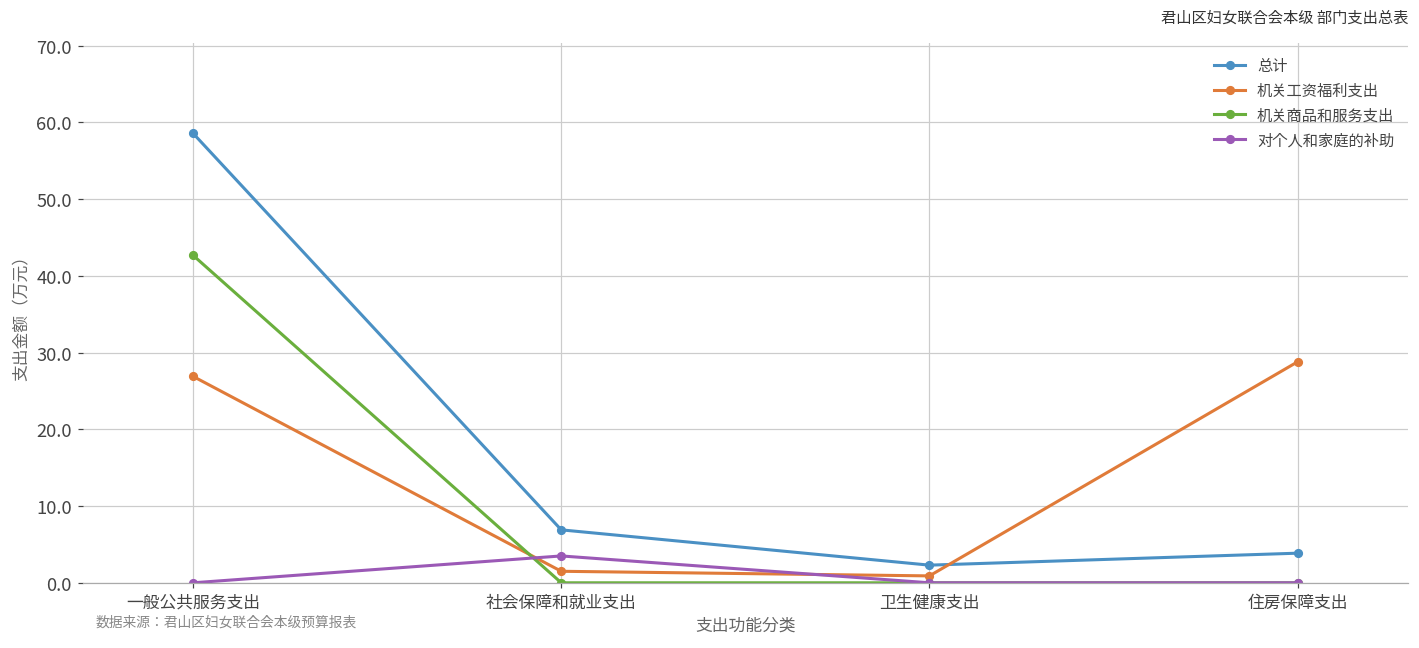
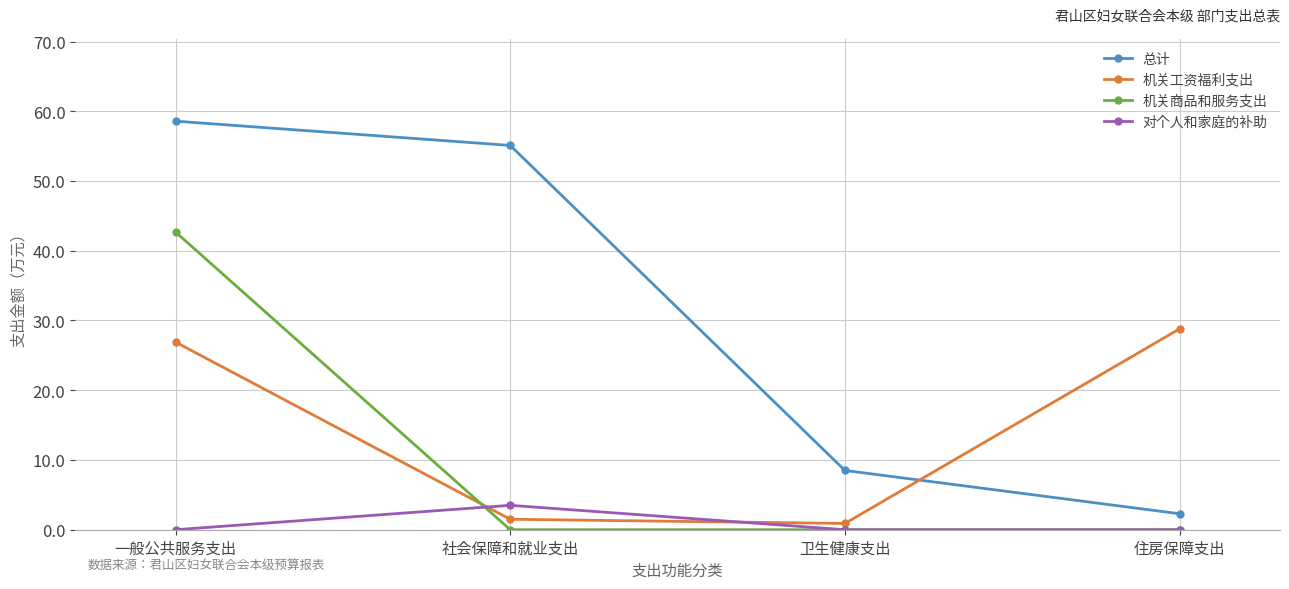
总计, 社会保障和就业支出: 7 -> 55
总计, 卫生健康支出: 2 -> 9
总计, 住房保障支出: 4 -> 2
